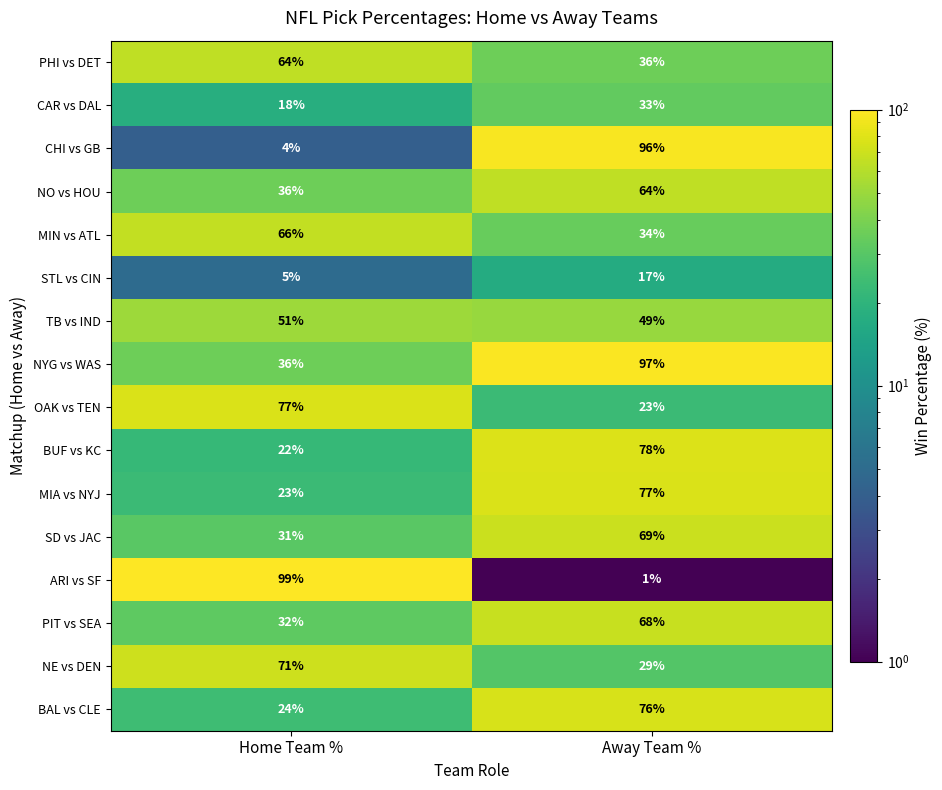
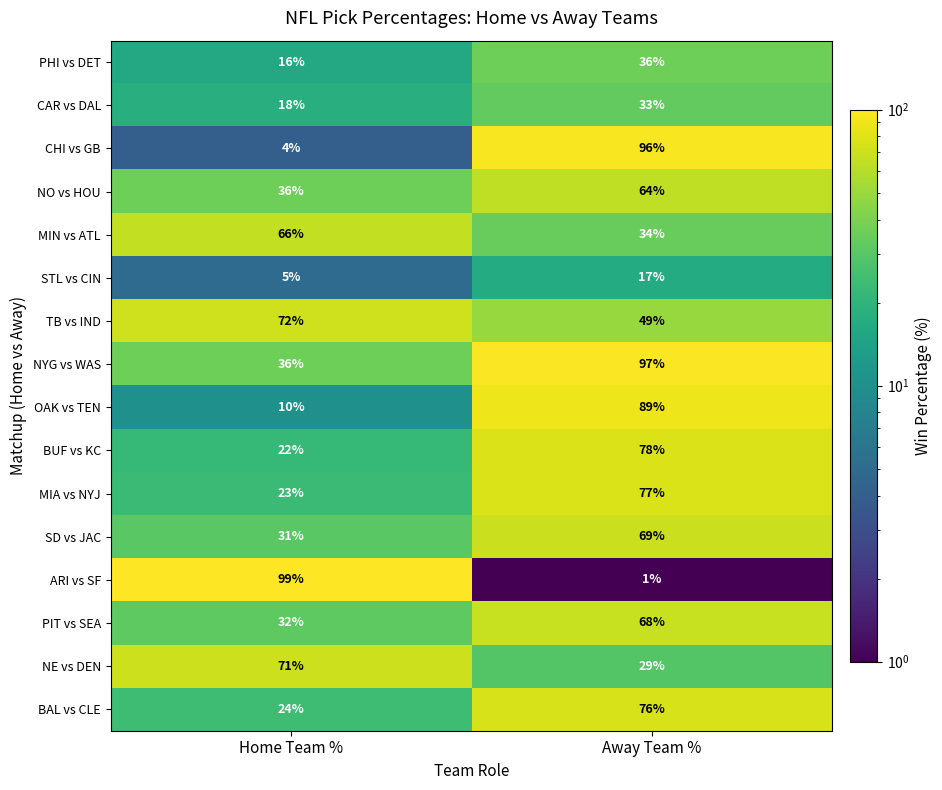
PHI vs DET, Home Team %: 64% -> 16%
TB vs IND, Home Team %: 51% -> 72%
OAK vs TEN, Home Team %: 77% -> 10%
OAK vs TEN, Away Team %: 23% -> 89%
